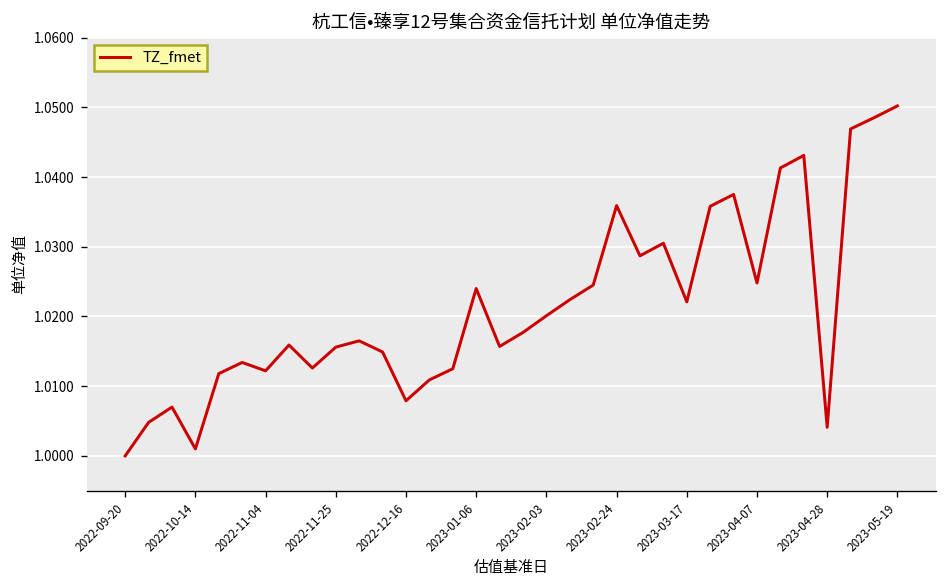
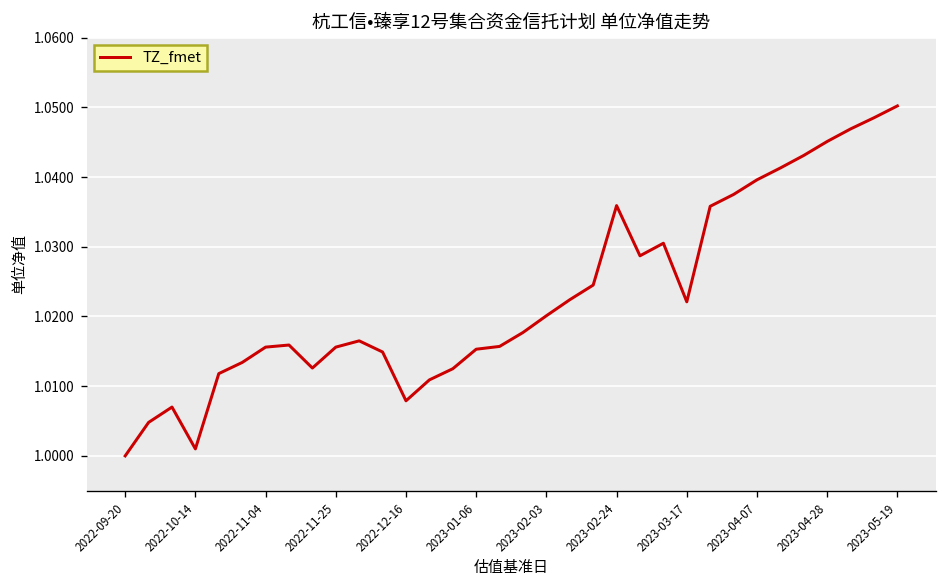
2022-11-04: 1.012 -> 1.016
2023-01-06: 1.024 -> 1.015
2023-04-07: 1.025 -> 1.040
2023-04-28: 1.004 -> 1.045
